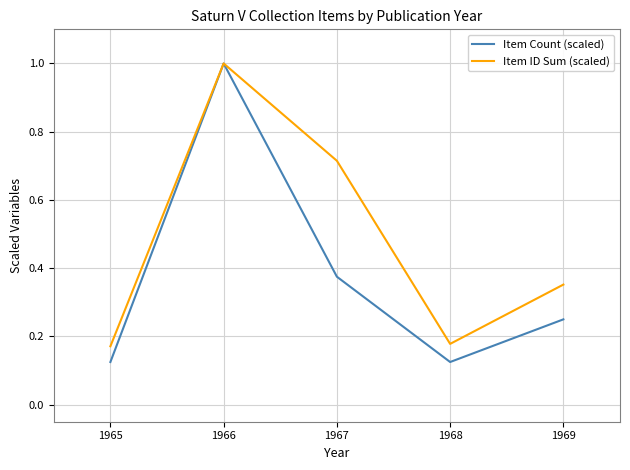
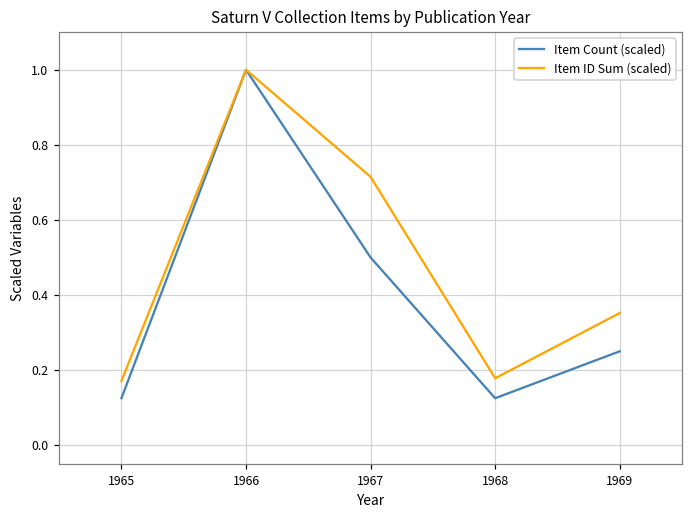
Item Count (scaled), 1967: 0.38 -> 0.50
